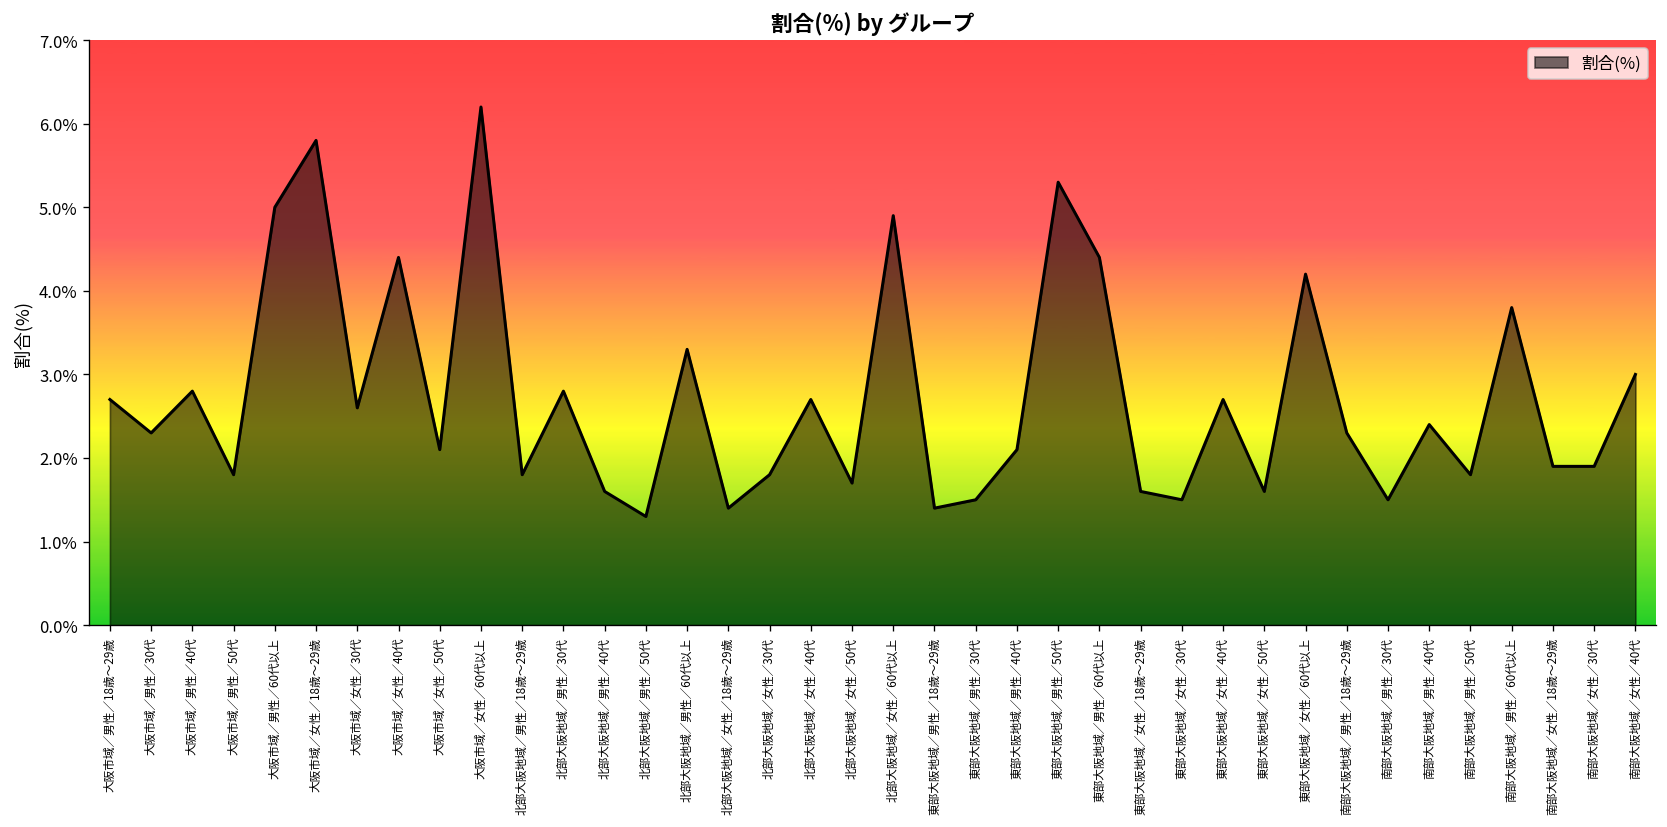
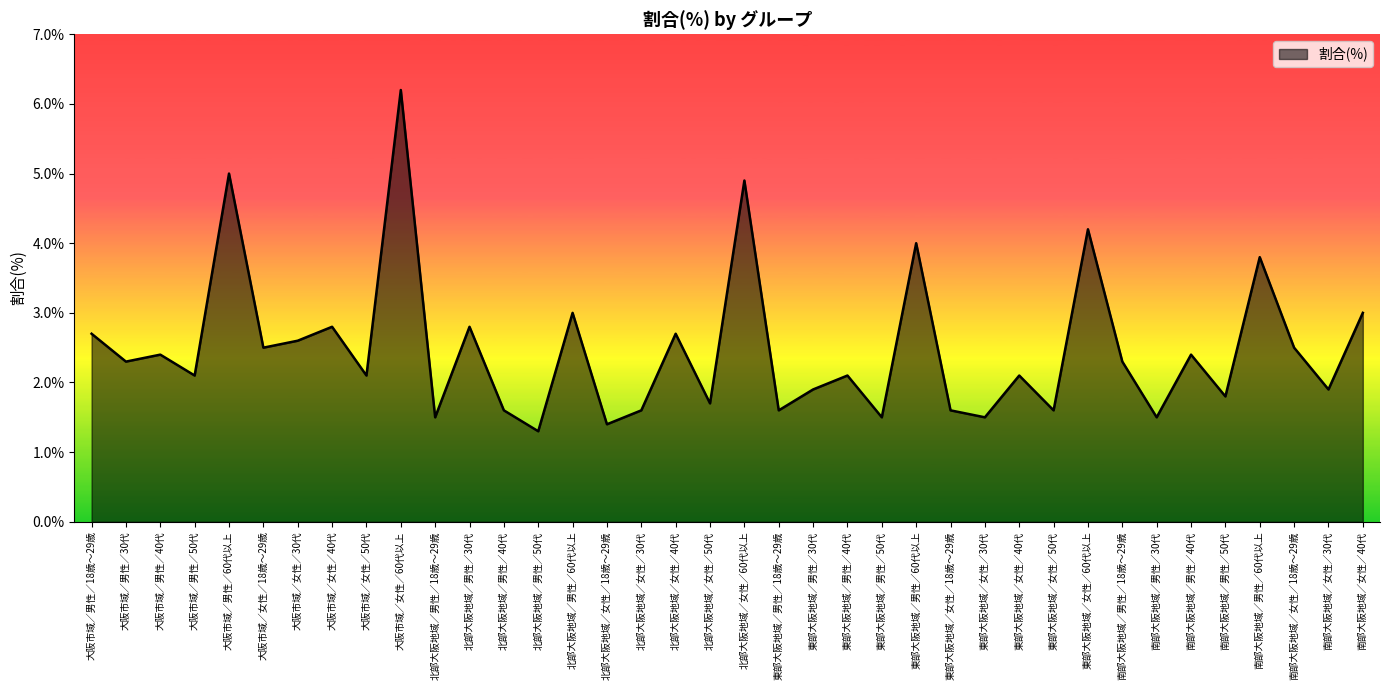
大阪市域／男性／40代: 2.8% -> 2.4%
大阪市域／男性／50代: 1.8% -> 2.1%
大阪市域／女性／18歳～29歳: 5.8% -> 2.5%
大阪市域／女性／40代: 4.4% -> 2.8%
北部大阪地域／男性／18歳～29歳: 1.8% -> 1.5%
北部大阪地域／男性／60代以上: 3.3% -> 3.0%
北部大阪地域／女性／30代: 1.8% -> 1.6%
東部大阪地域／男性／18歳～29歳: 1.4% -> 1.6%
東部大阪地域／男性／30代: 1.5% -> 1.9%
東部大阪地域／男性／50代: 5.3% -> 1.5%
東部大阪地域／男性／60代以上: 4.4% -> 4.0%
東部大阪地域／女性／40代: 2.7% -> 2.1%
南部大阪地域／女性／18歳～29歳: 1.9% -> 2.5%
